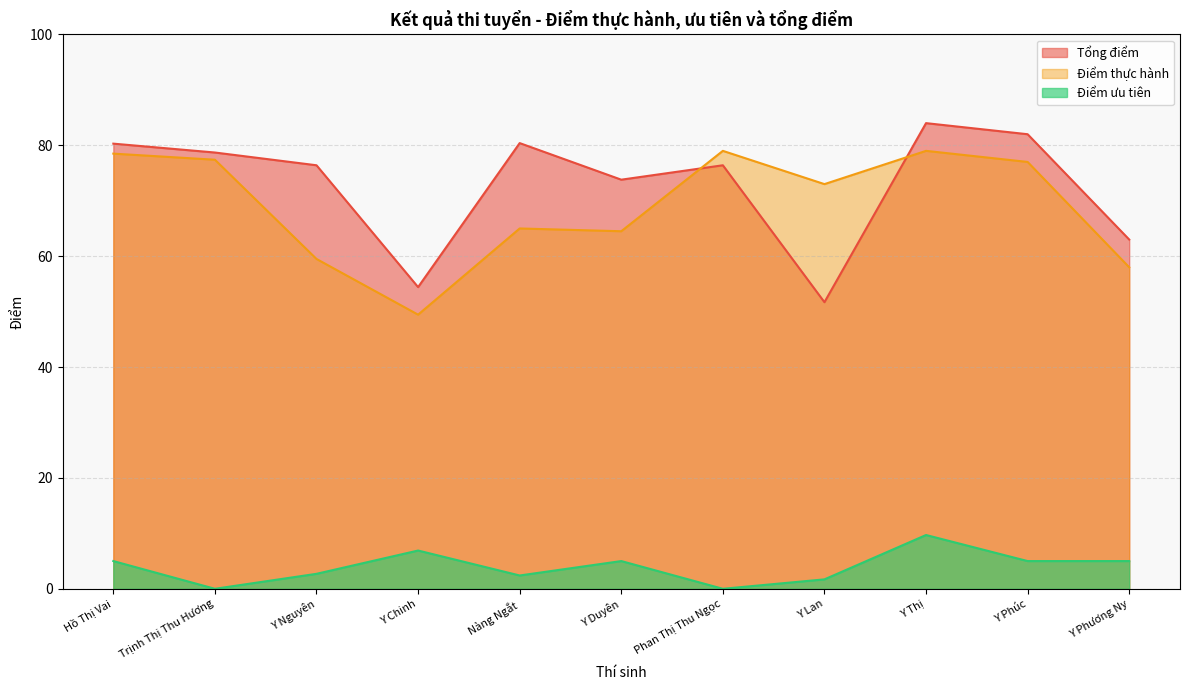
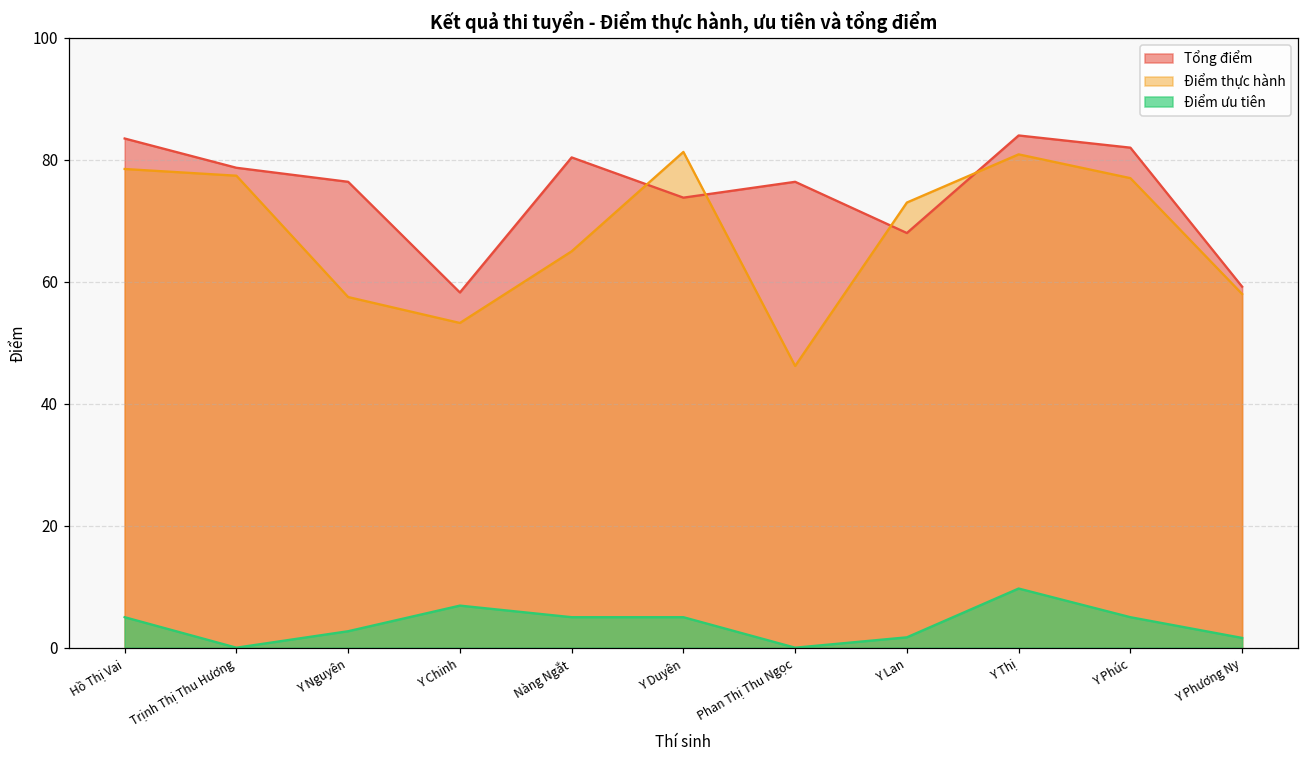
Tổng điểm, Hồ Thị Vai: 80 -> 84
Điểm thực hành, Y Nguyên: 60 -> 58
Tổng điểm, Y Chinh: 54 -> 58
Điểm thực hành, Y Chinh: 49 -> 53
Điểm ưu tiên, Nàng Ngắt: 2 -> 5
Điểm thực hành, Y Duyên: 65 -> 81
Điểm thực hành, Phan Thị Thu Ngọc: 79 -> 46
Tổng điểm, Y Lan: 52 -> 68
Điểm thực hành, Y Thị: 79 -> 81
Tổng điểm, Y Phương Ny: 63 -> 59
Điểm ưu tiên, Y Phương Ny: 5 -> 2
